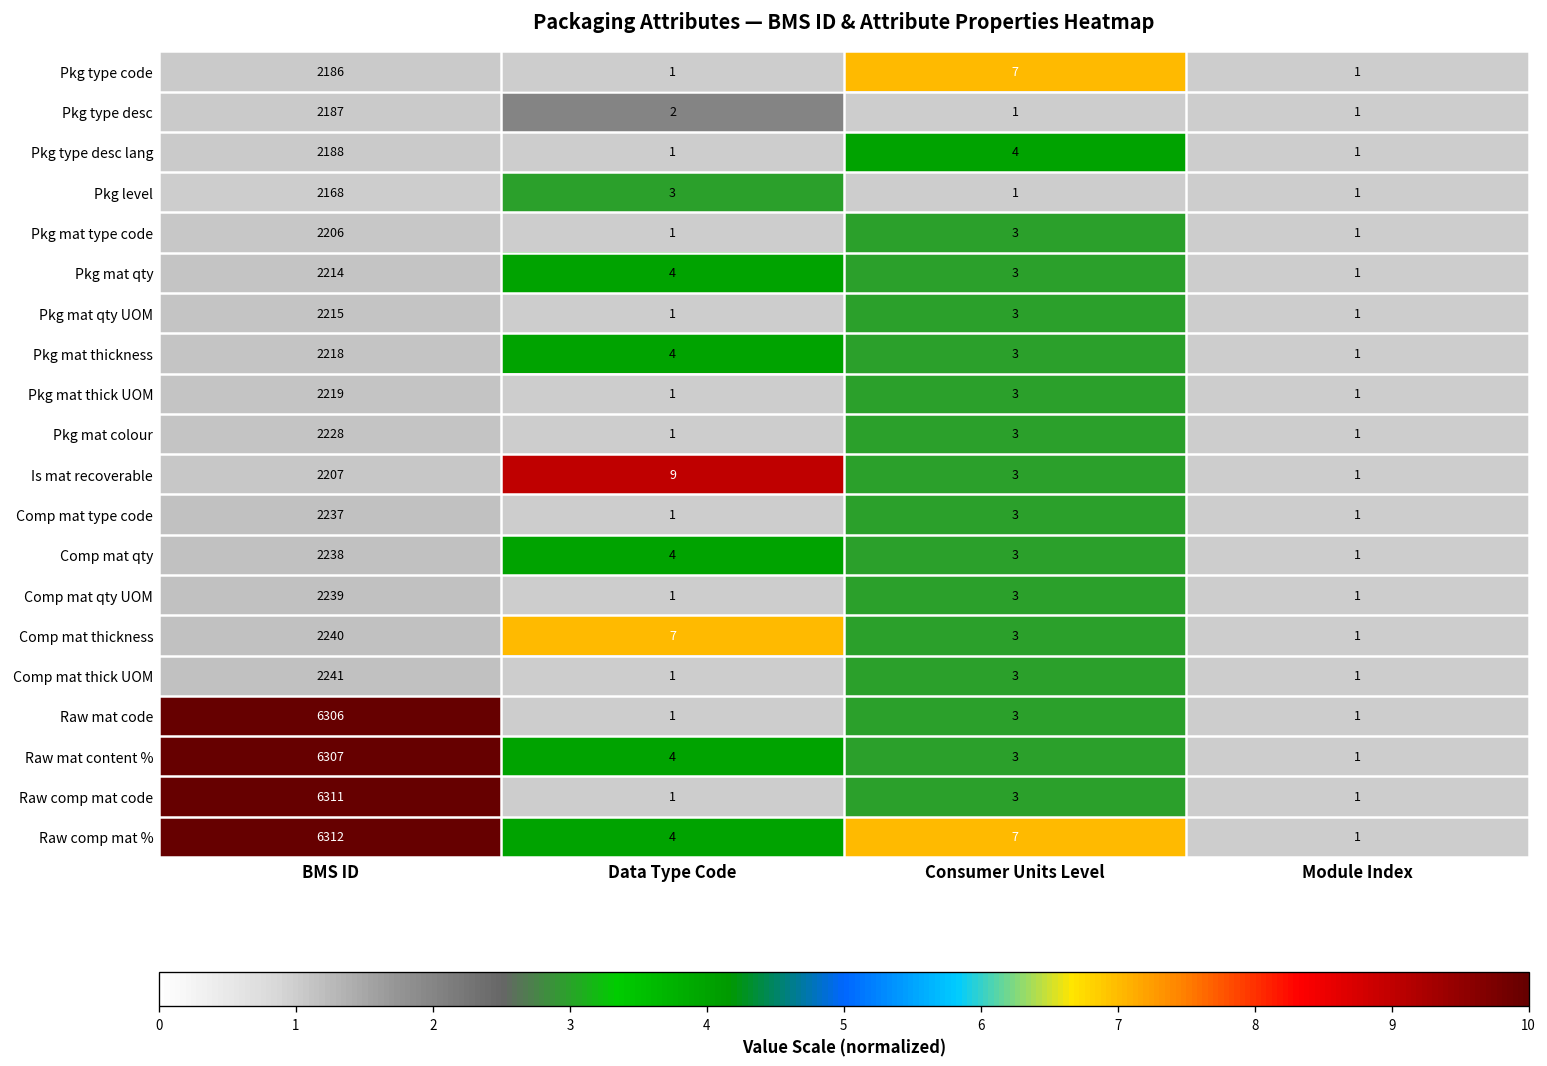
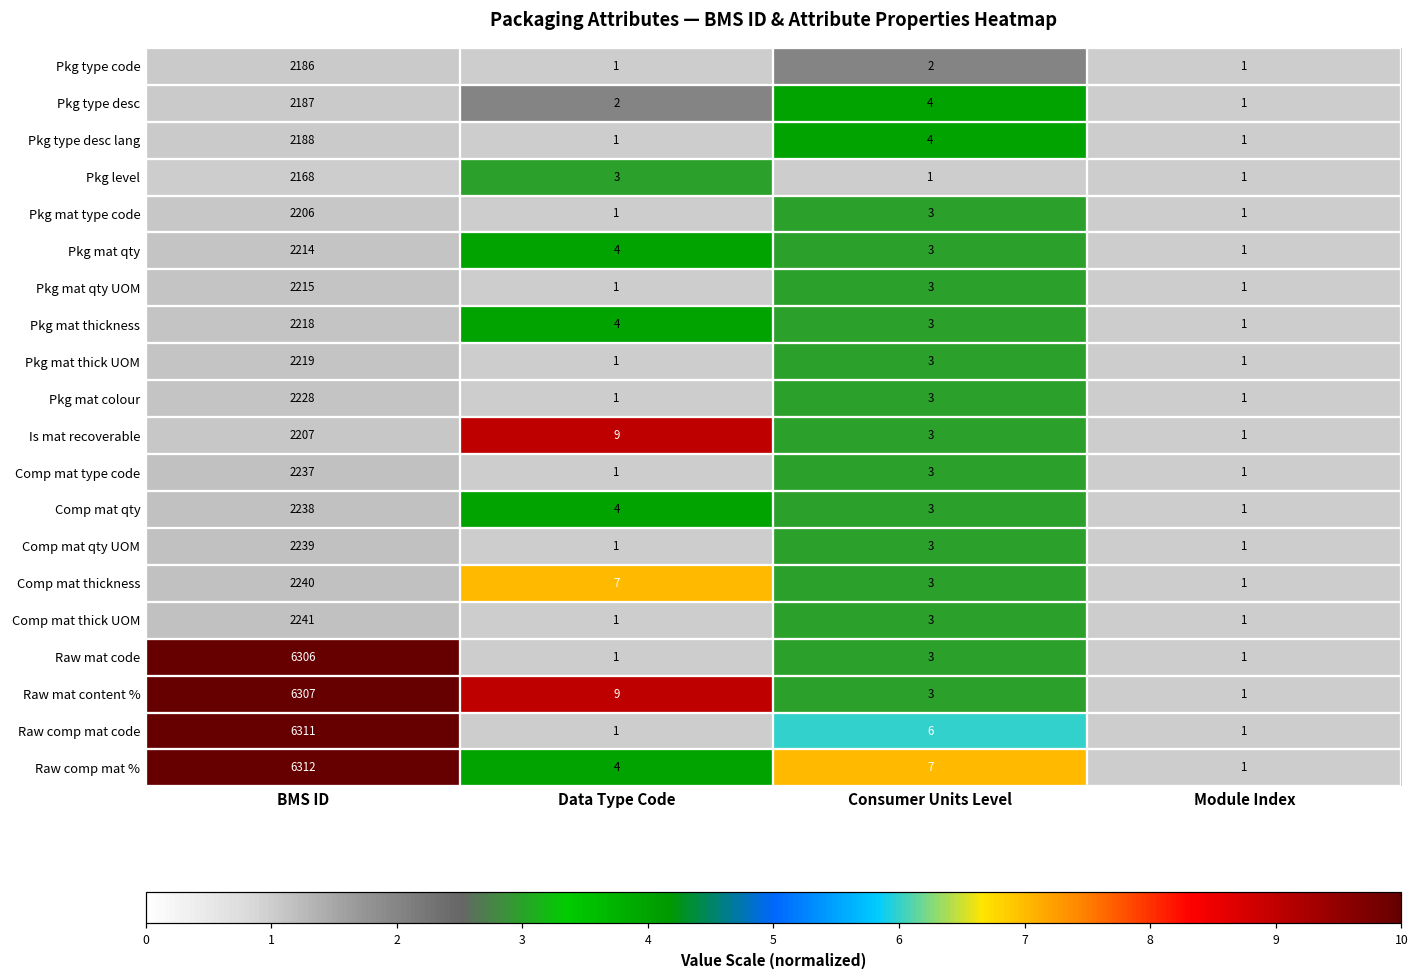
Pkg type code, Consumer Units Level: 7 -> 2
Pkg type desc, Consumer Units Level: 1 -> 4
Raw mat content %, Data Type Code: 4 -> 9
Raw comp mat code, Consumer Units Level: 3 -> 6
